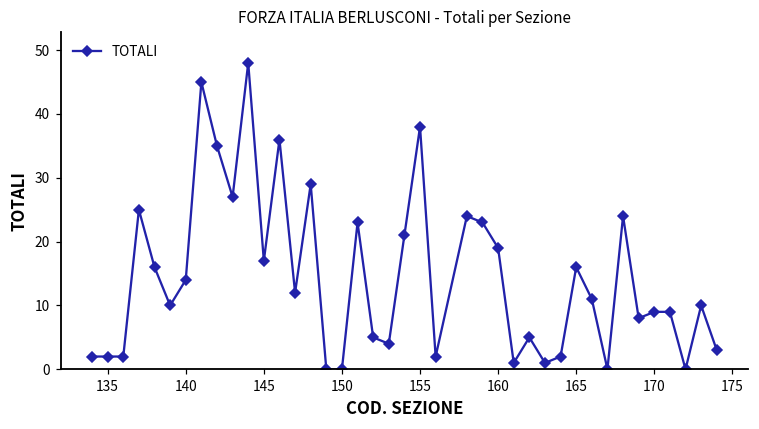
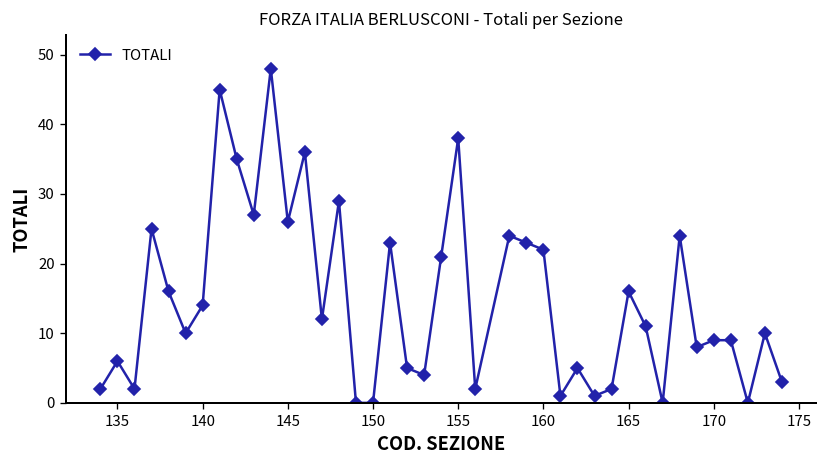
135: 2 -> 6
145: 17 -> 26
160: 19 -> 22
